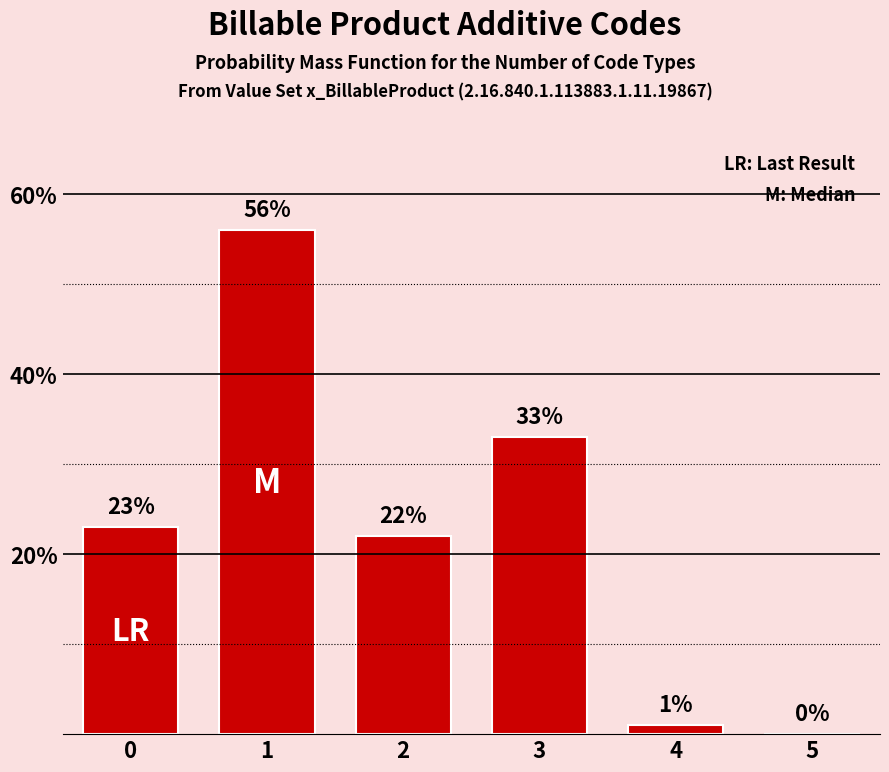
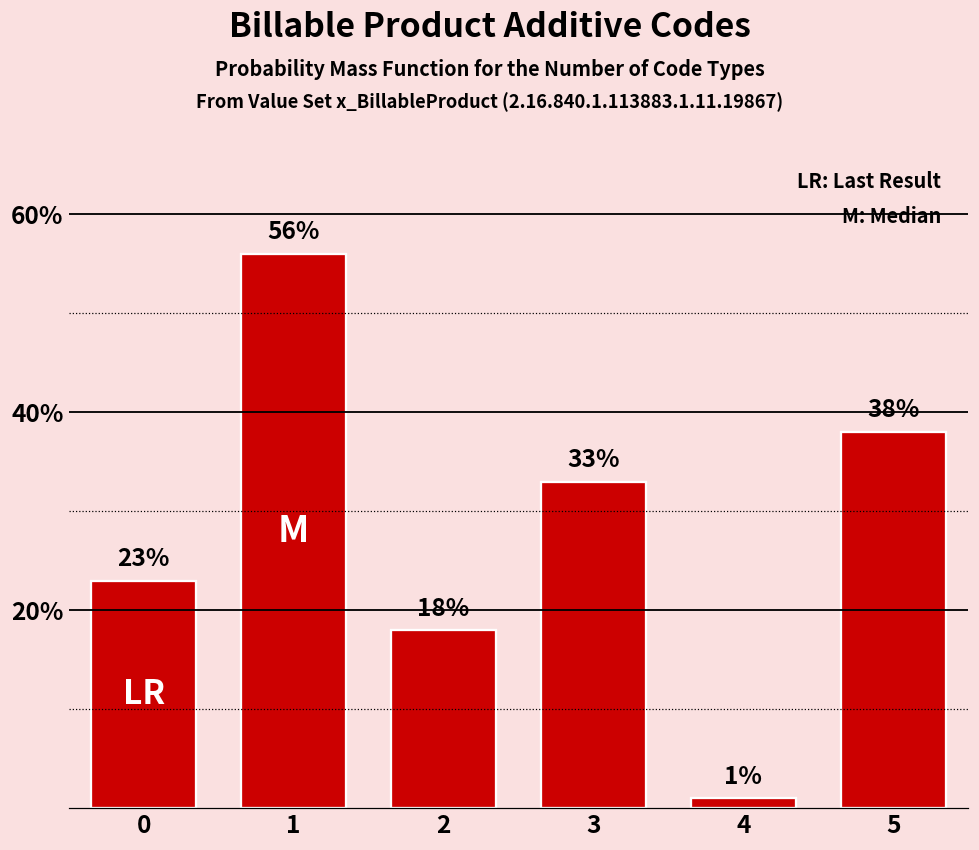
2: 22% -> 18%
5: 0% -> 38%
